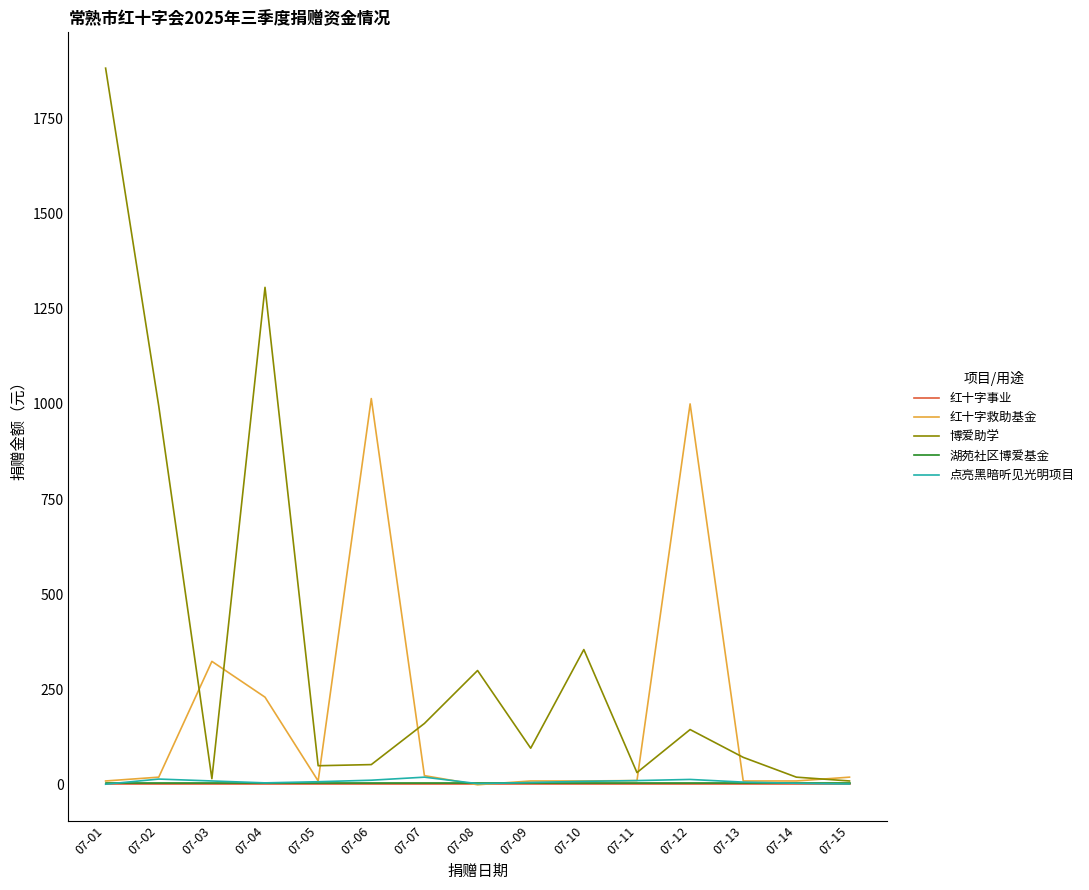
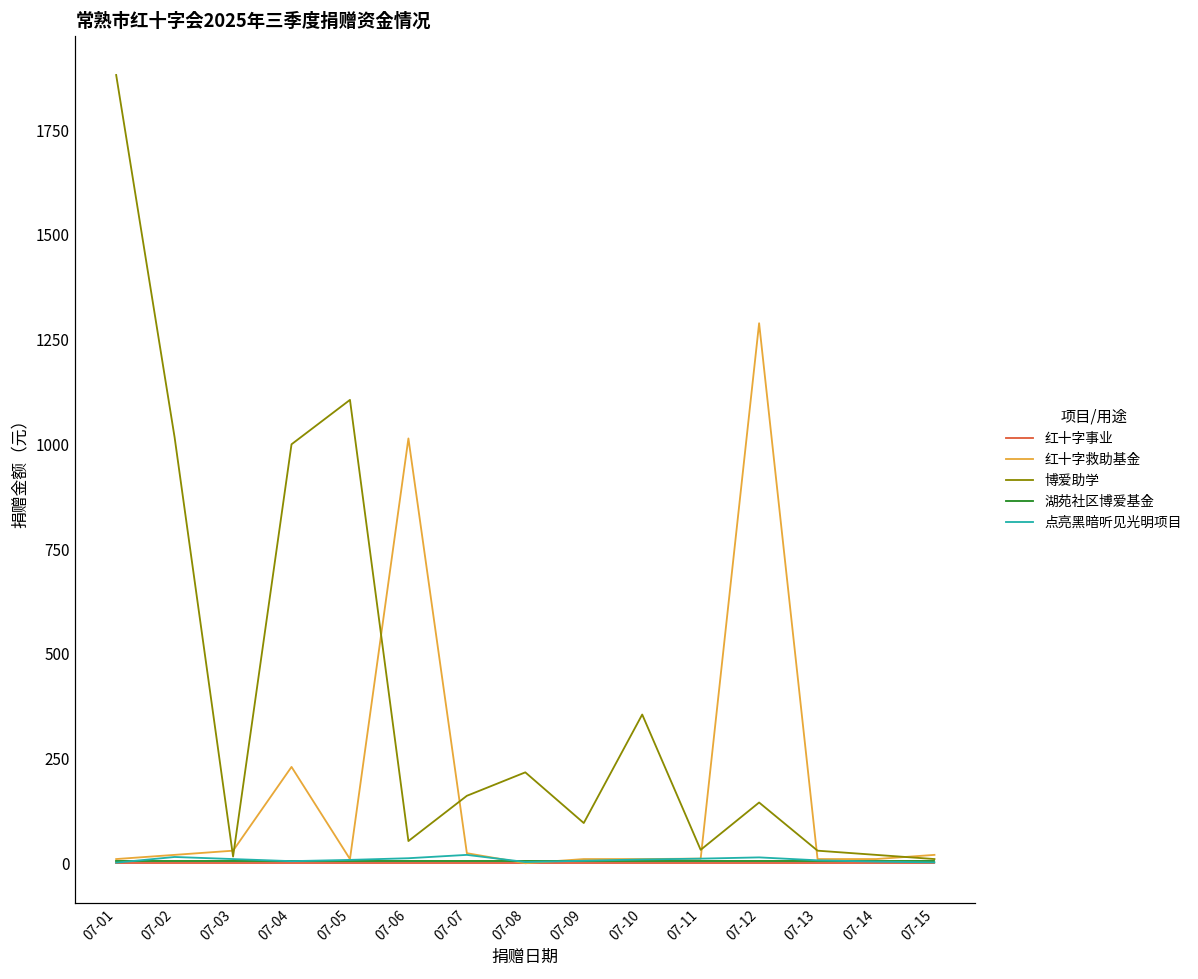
博爱助学, 07-02: 990 -> 1020
红十字救助基金, 07-03: 320 -> 30
博爱助学, 07-04: 1310 -> 1000
博爱助学, 07-05: 50 -> 1110
博爱助学, 07-08: 300 -> 220
红十字救助基金, 07-12: 1000 -> 1290
博爱助学, 07-13: 70 -> 30
